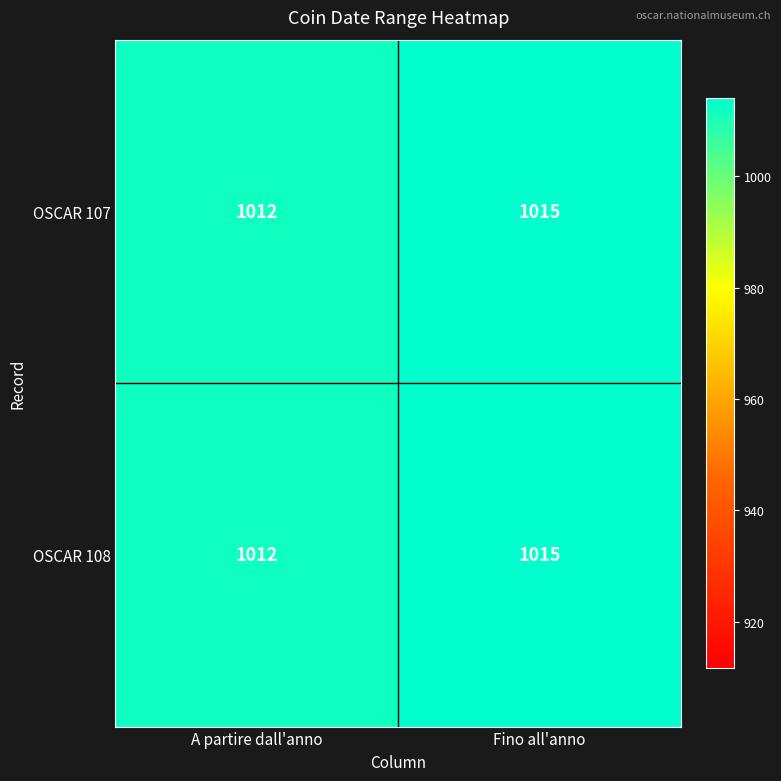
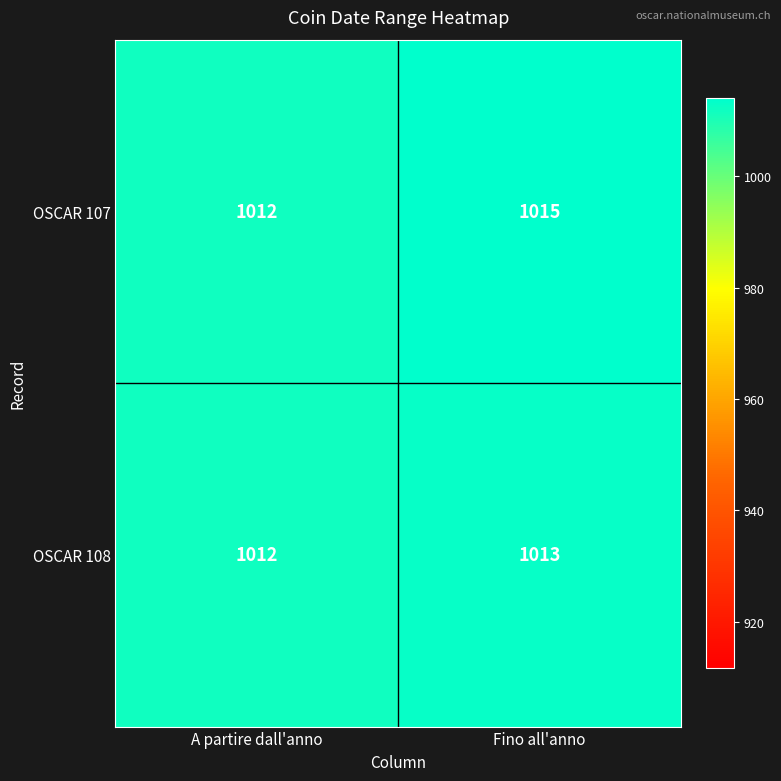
OSCAR 108, Fino all'anno: 1015 -> 1013
